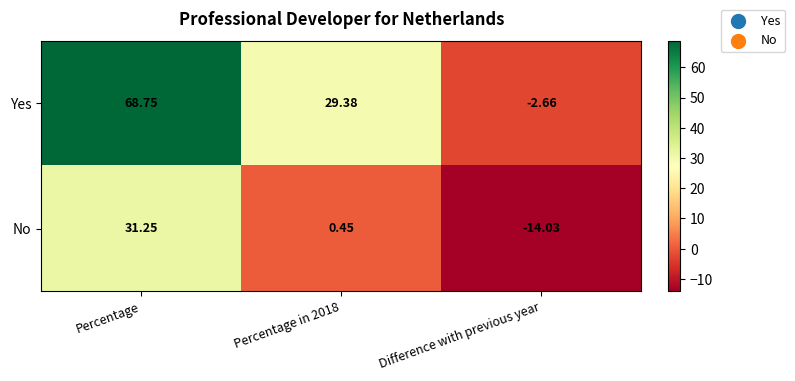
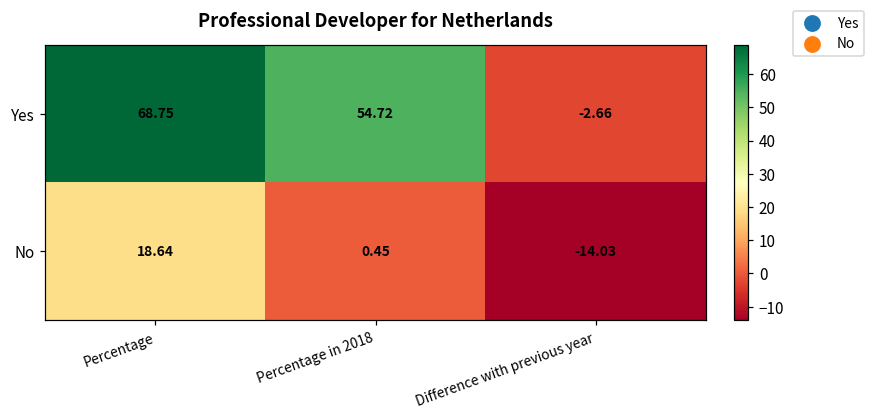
Yes, Percentage in 2018: 29.38 -> 54.72
No, Percentage: 31.25 -> 18.64
